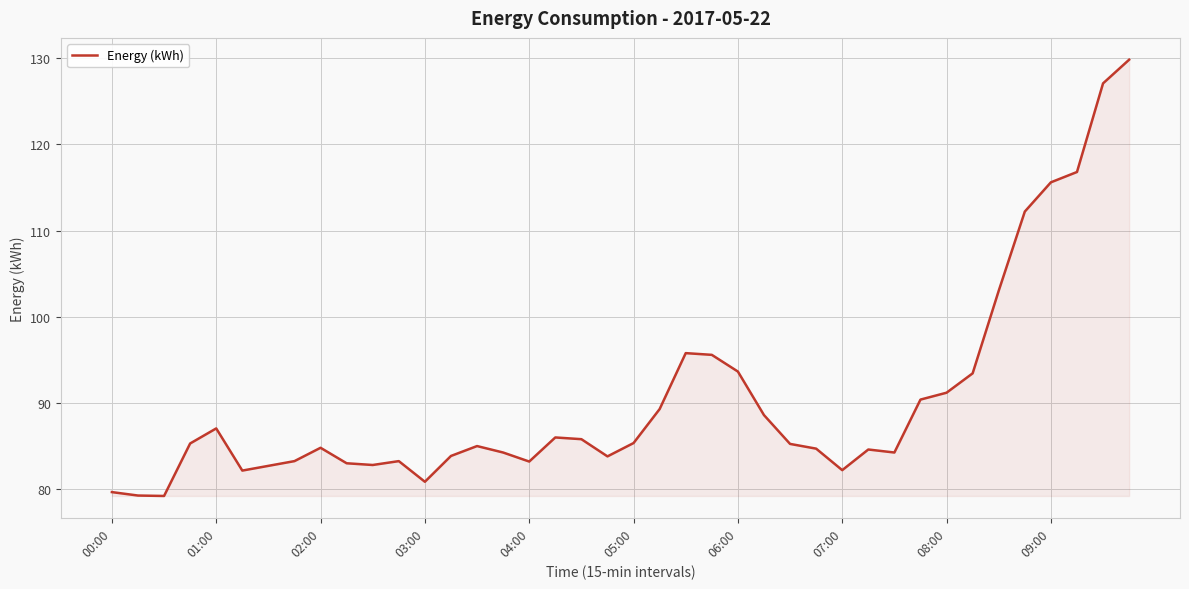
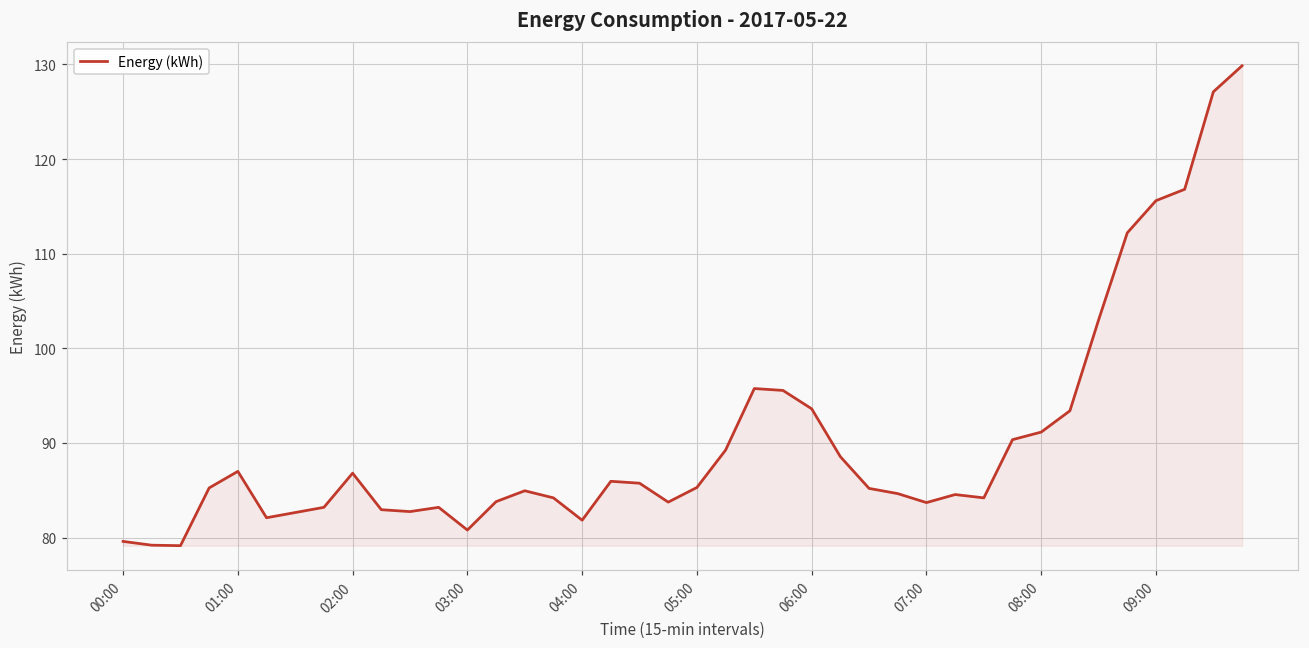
02:00: 85 -> 87
04:00: 83 -> 82
07:00: 82 -> 84
